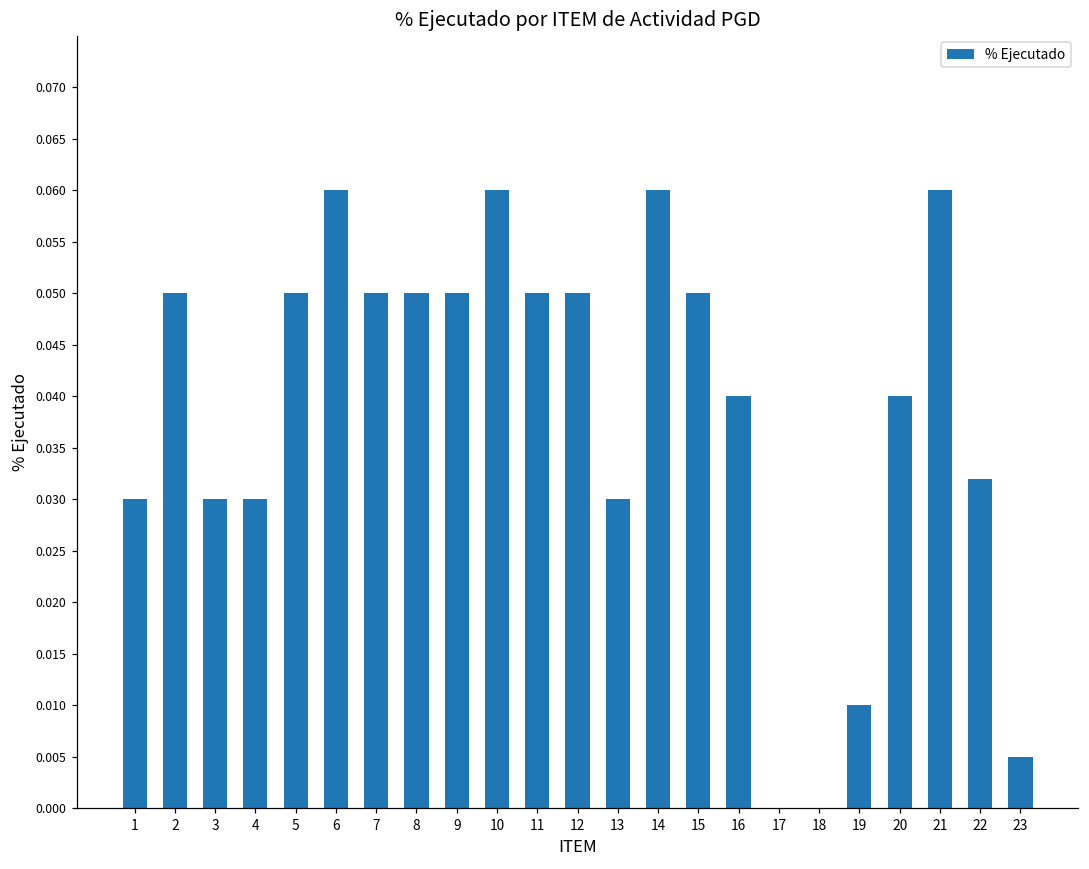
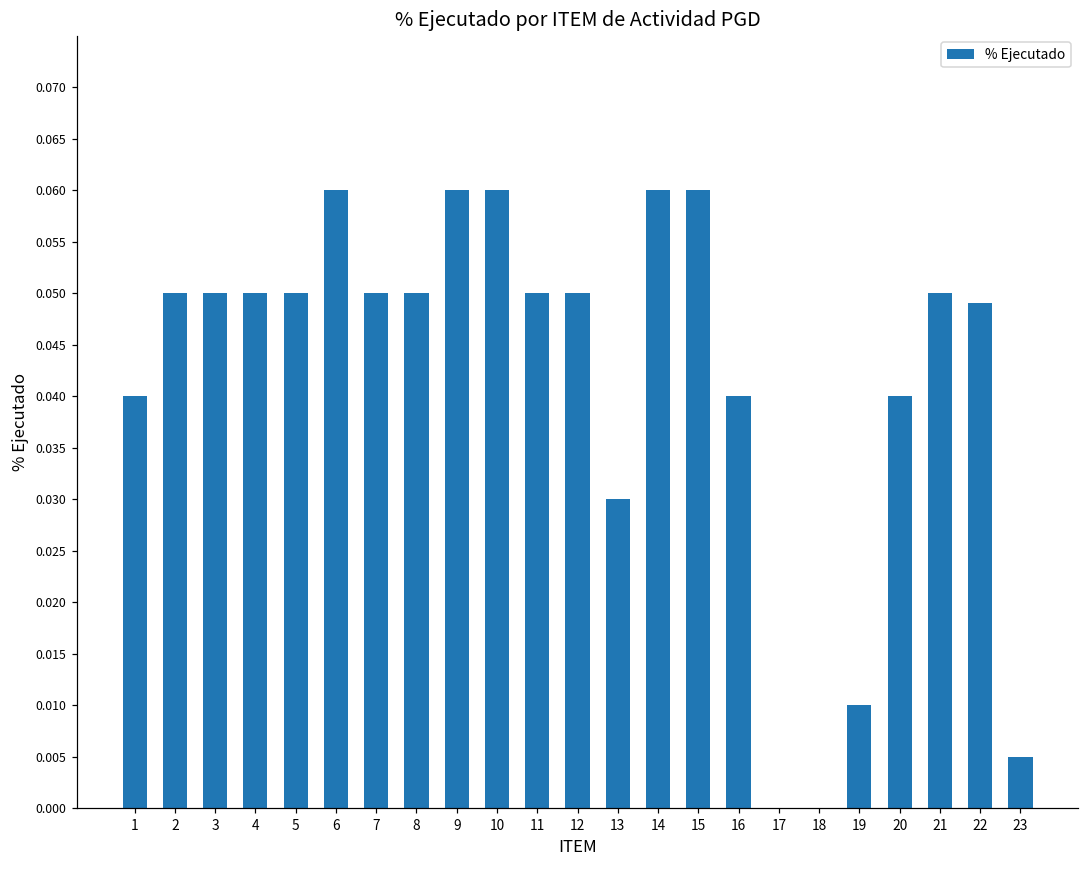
1: 0.03 -> 0.04
3: 0.03 -> 0.05
4: 0.03 -> 0.05
9: 0.05 -> 0.06
15: 0.05 -> 0.06
21: 0.06 -> 0.05
22: 0.032 -> 0.049
